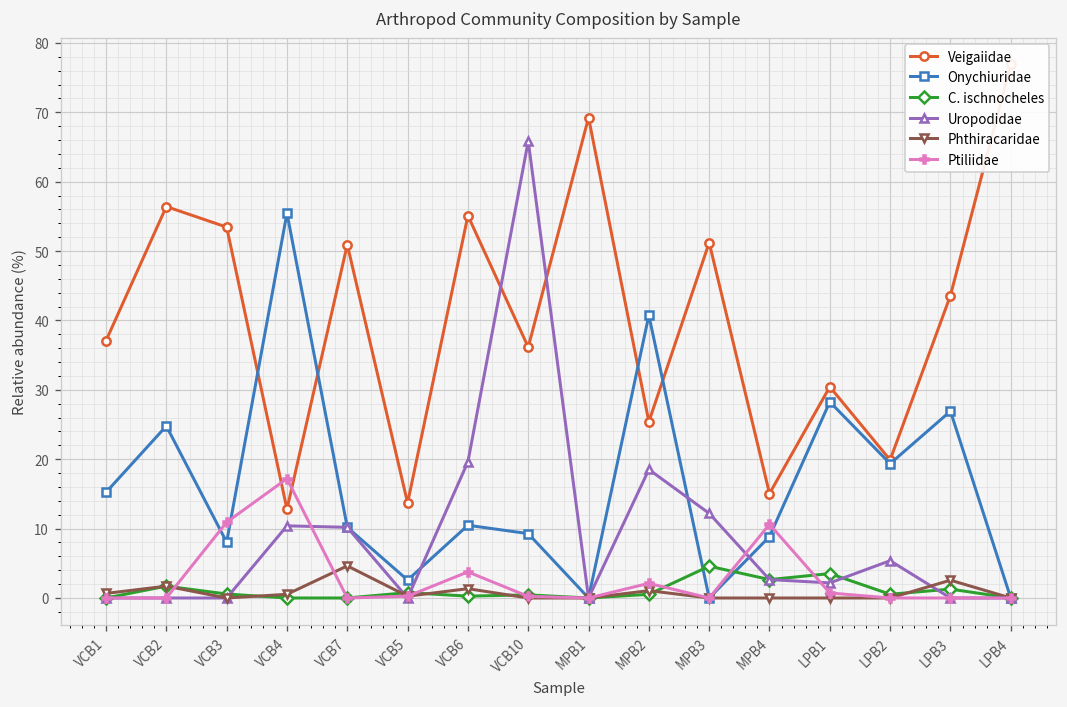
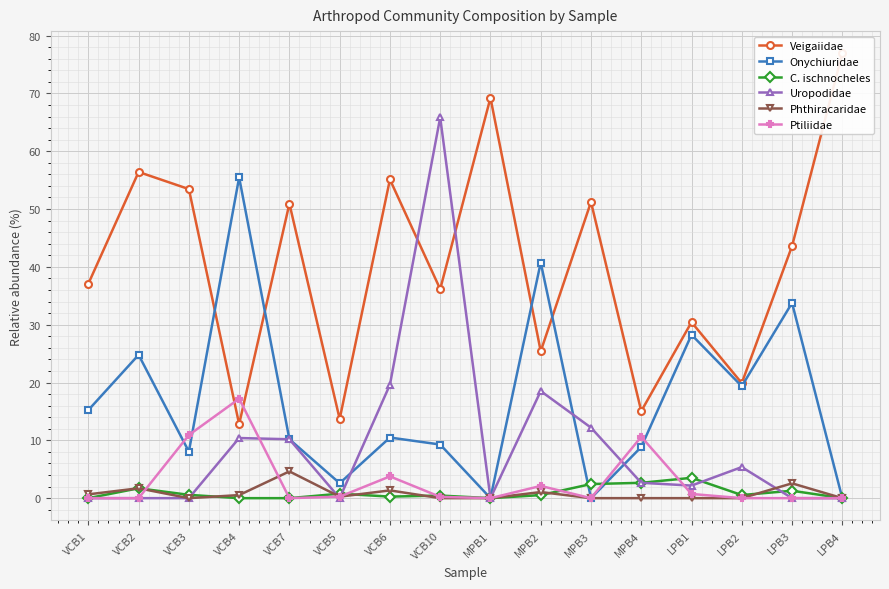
C. ischnocheles, MPB3: 5 -> 2
Onychiuridae, LPB3: 27 -> 34
